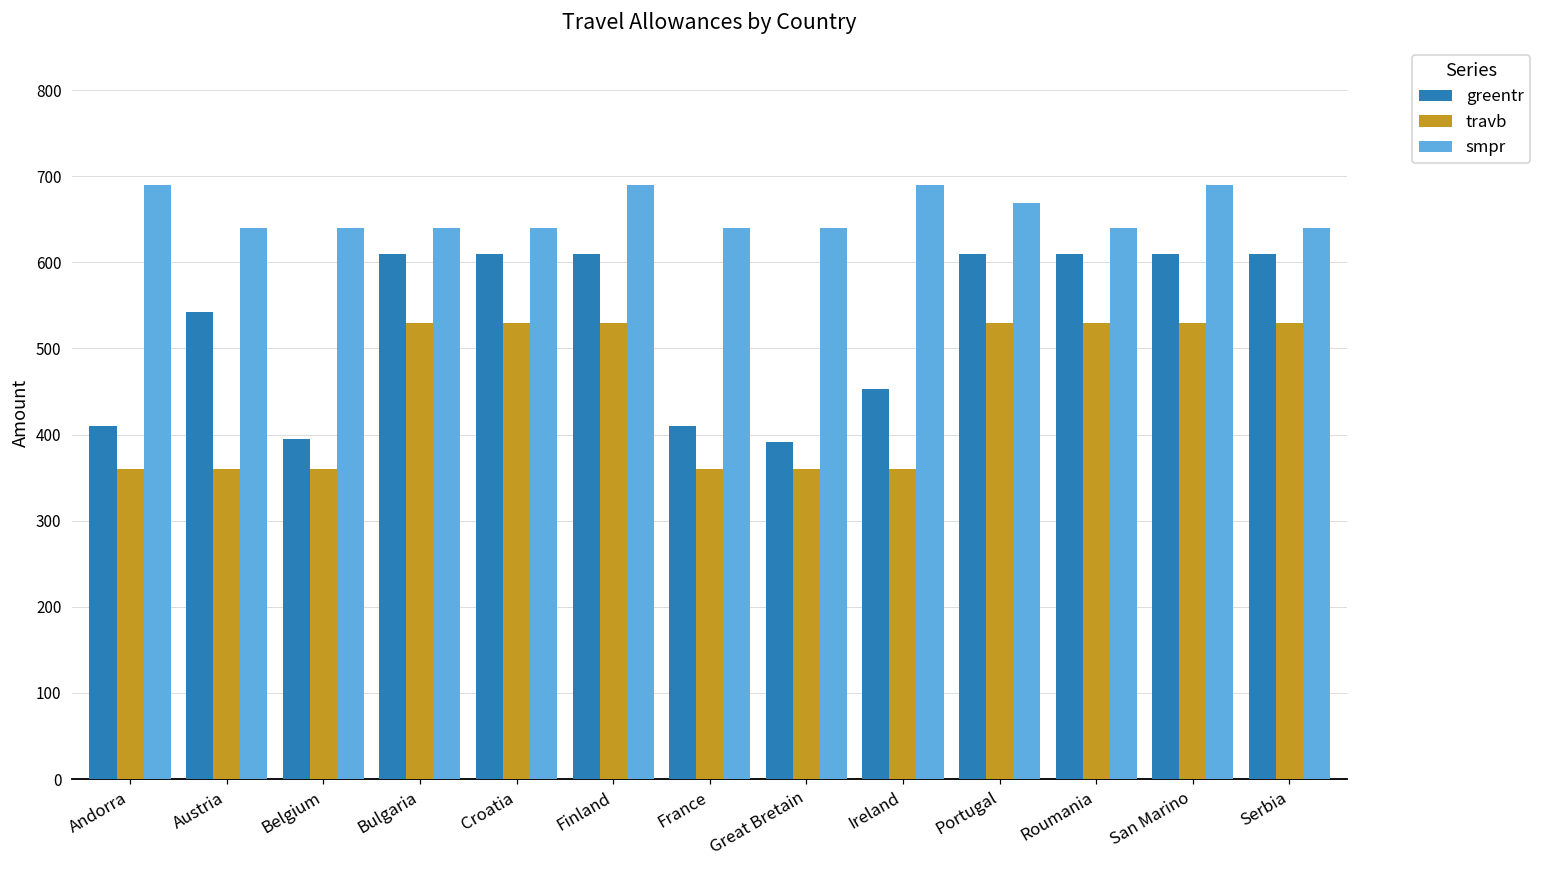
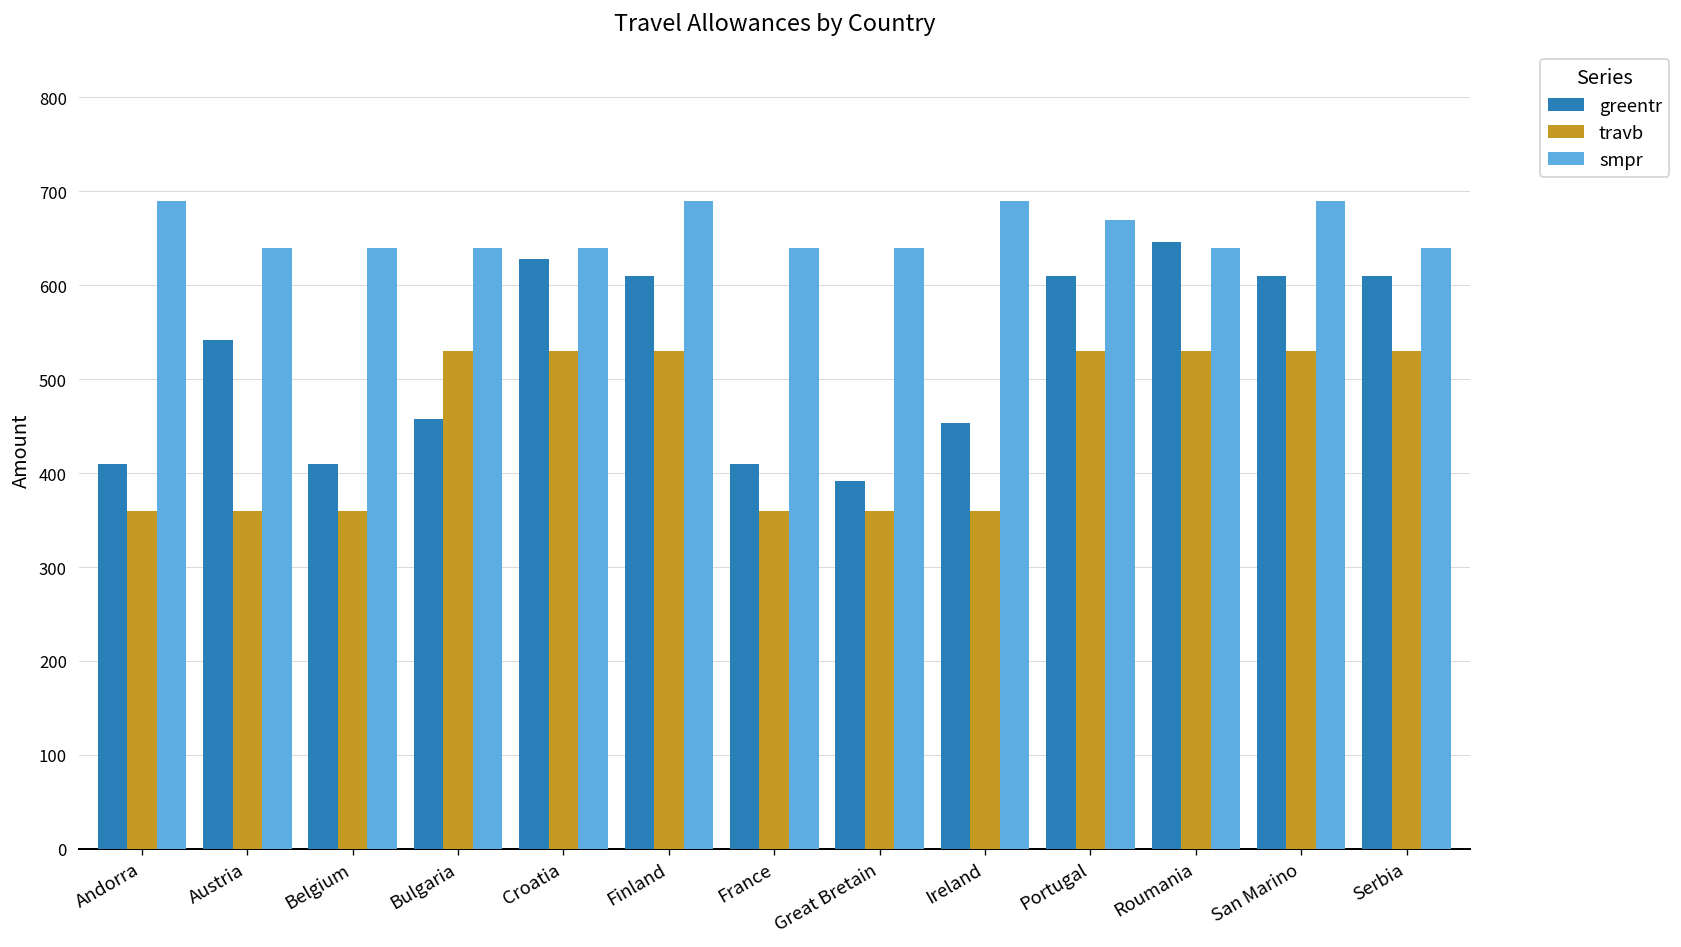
greentr, Belgium: 400 -> 410
greentr, Bulgaria: 610 -> 460
greentr, Croatia: 610 -> 630
greentr, Roumania: 610 -> 650
